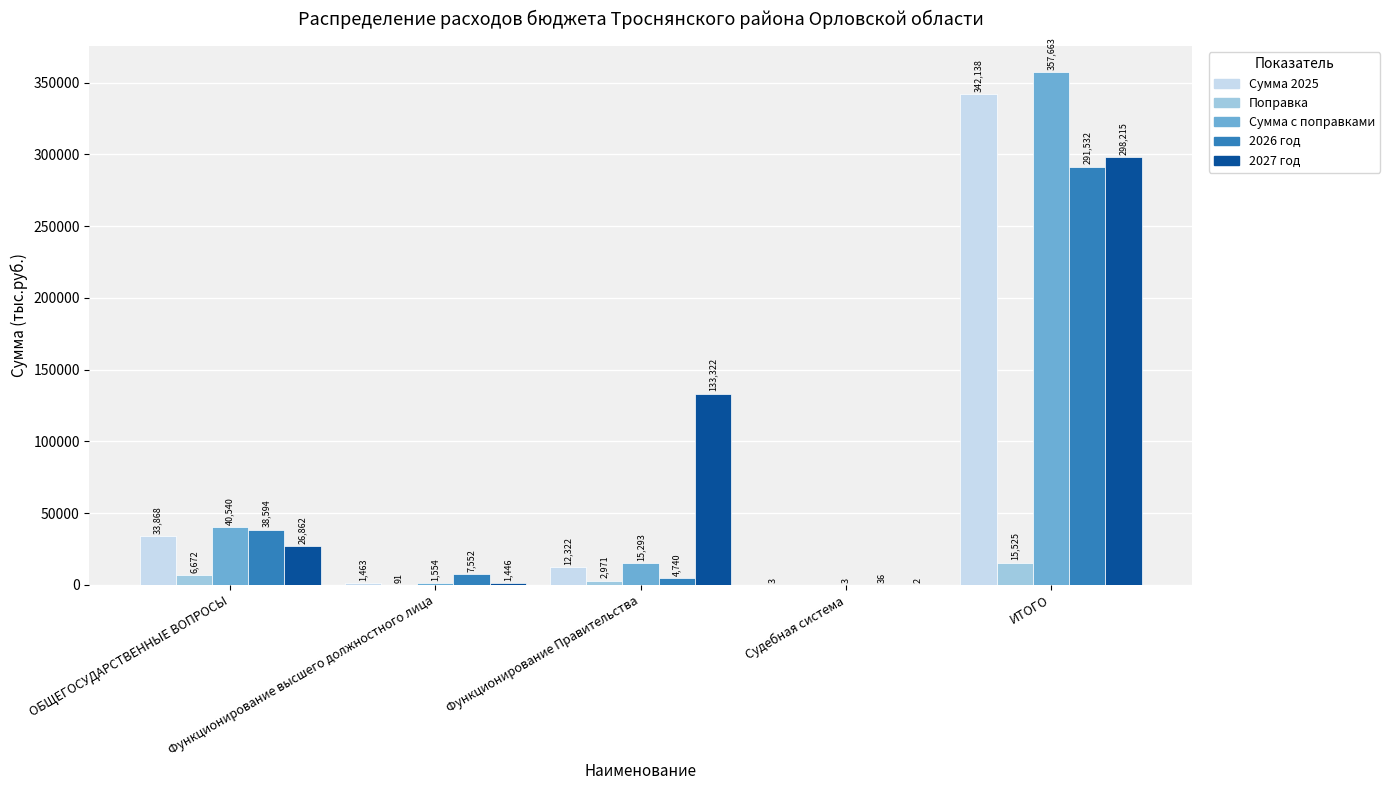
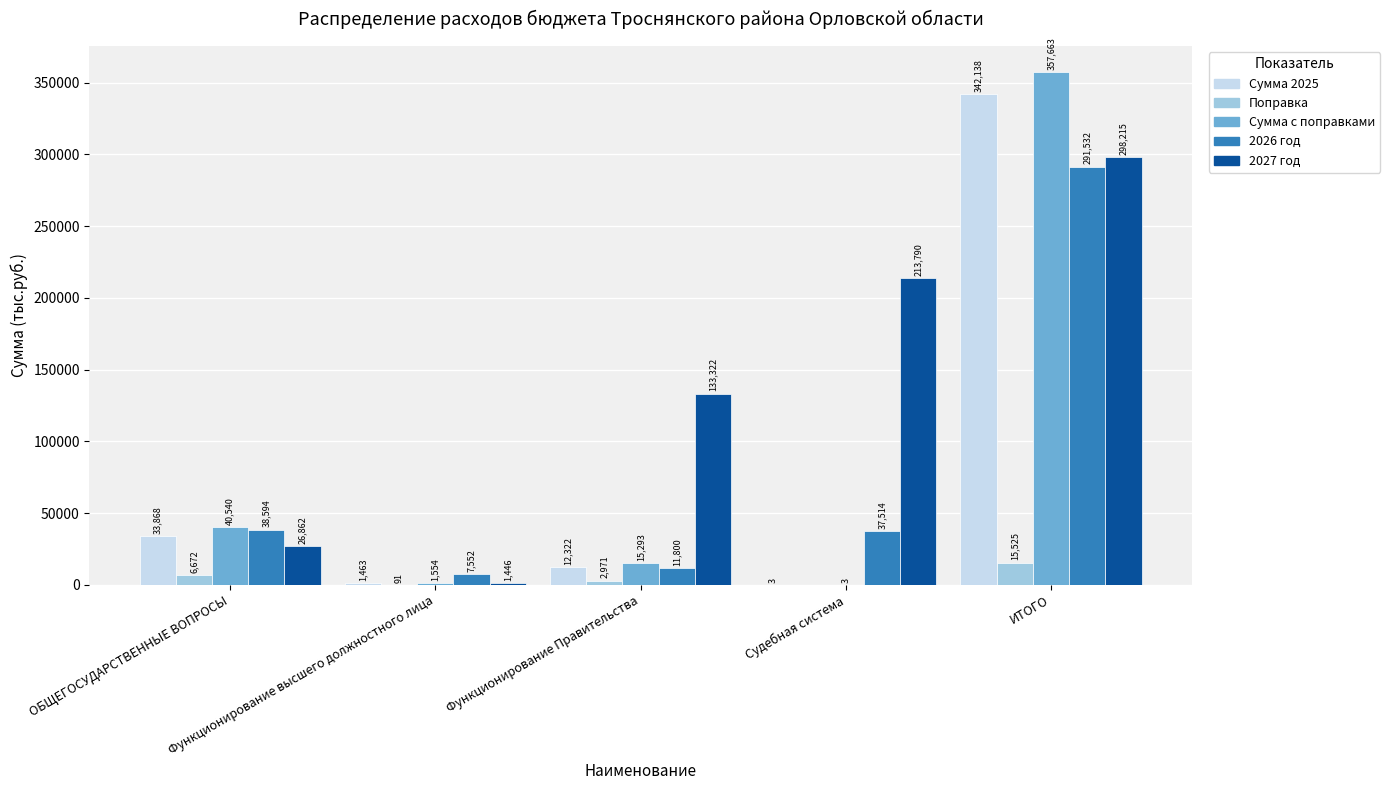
2026 год, Функционирование Правительства: 4,740 -> 11,800
2026 год, Судебная система: 36 -> 37,514
2027 год, Судебная система: 2 -> 213,790
